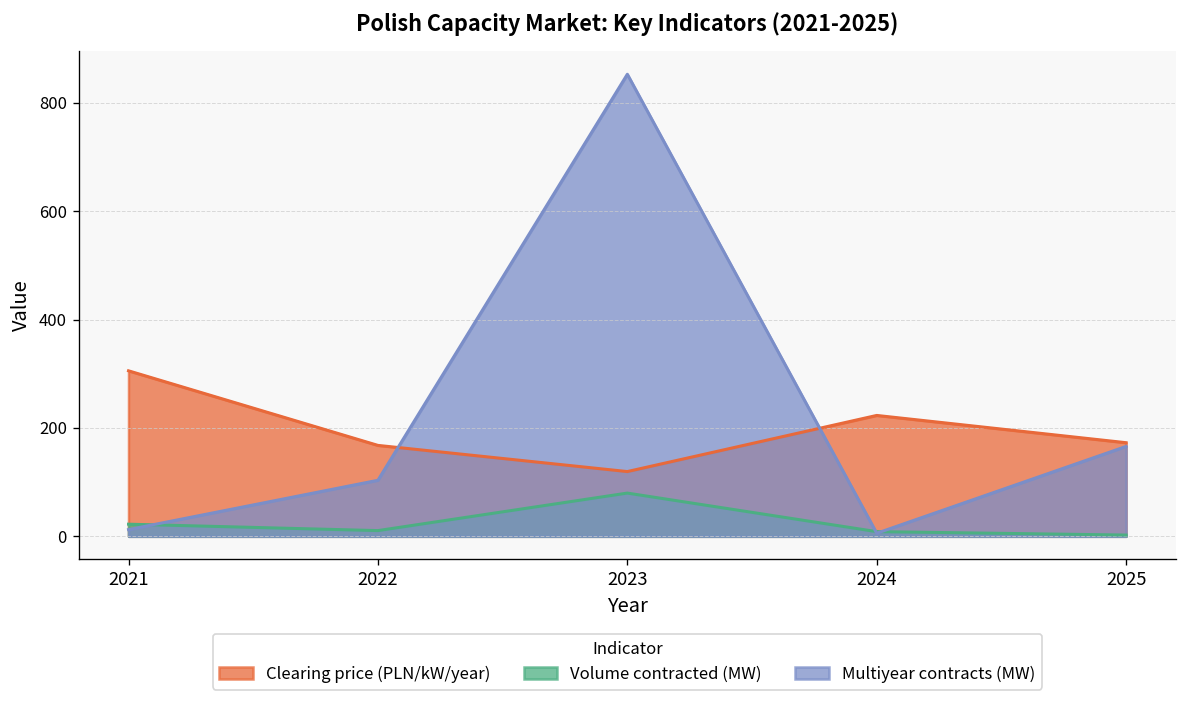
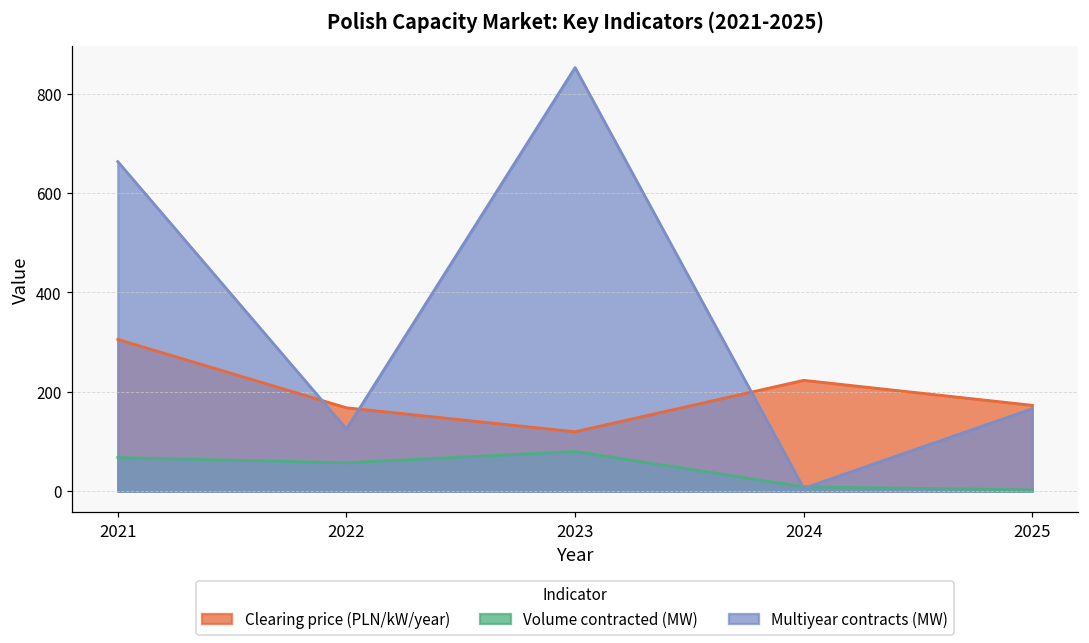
Volume contracted (MW), 2021: 20 -> 70
Multiyear contracts (MW), 2021: 10 -> 660
Volume contracted (MW), 2022: 10 -> 60
Multiyear contracts (MW), 2022: 100 -> 130
